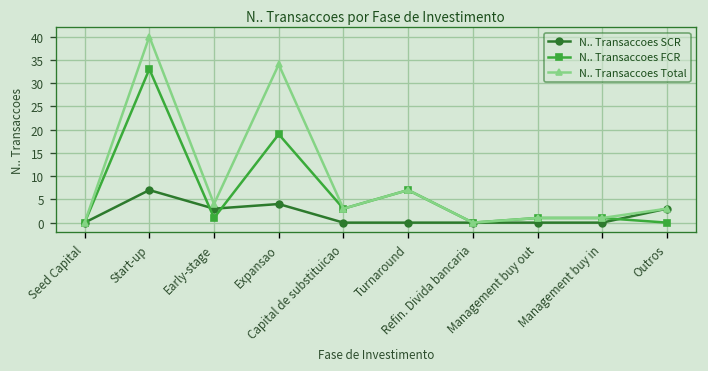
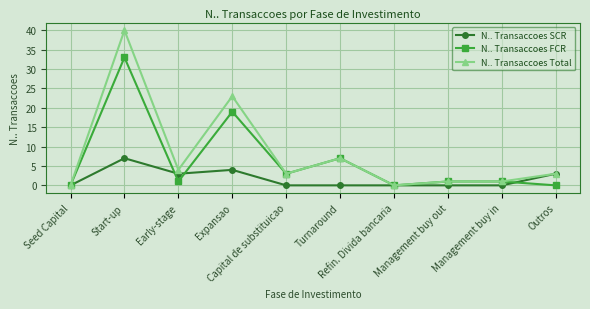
N.. Transaccoes Total, Expansao: 34 -> 23
